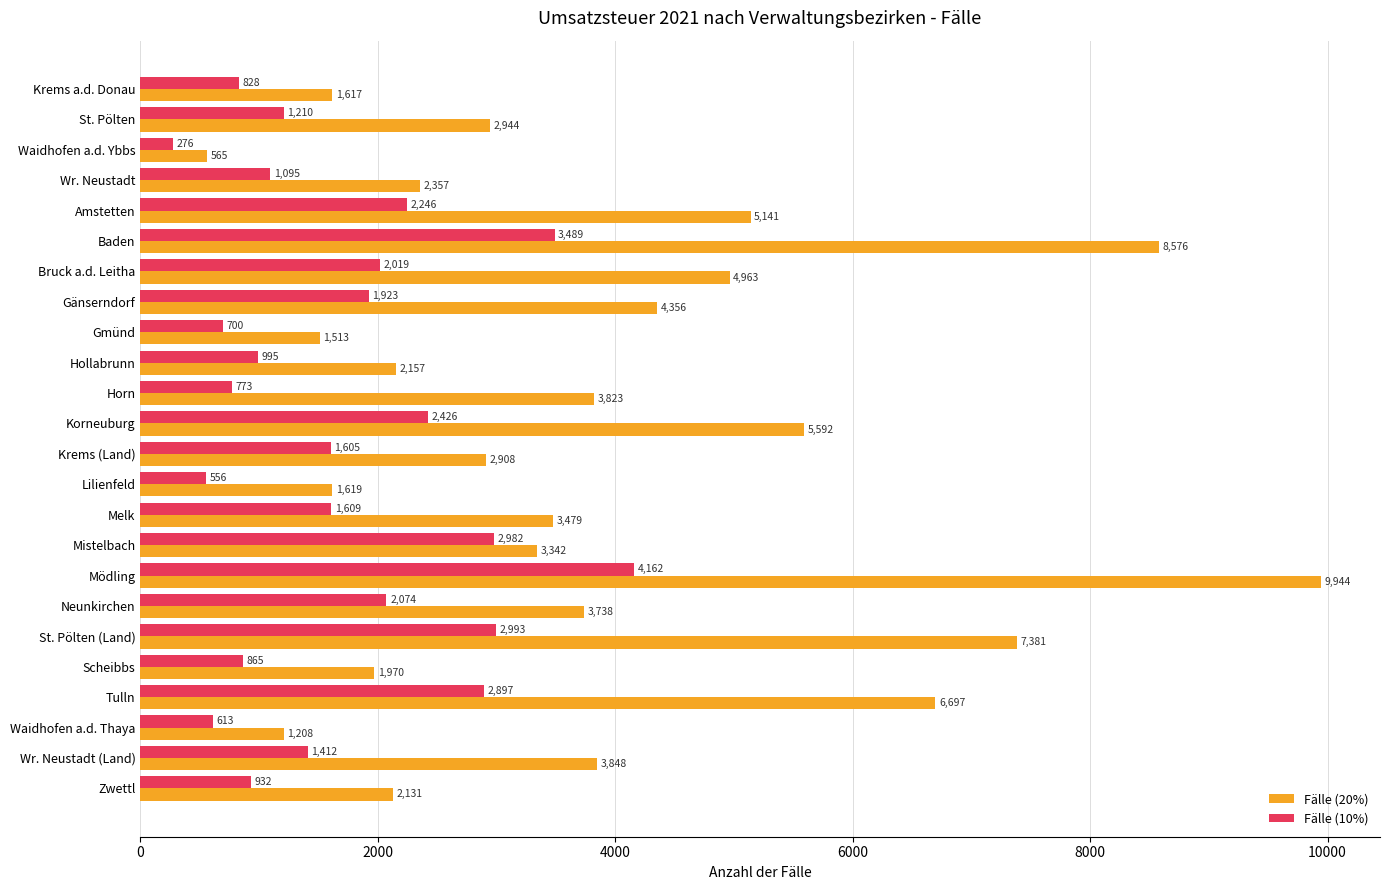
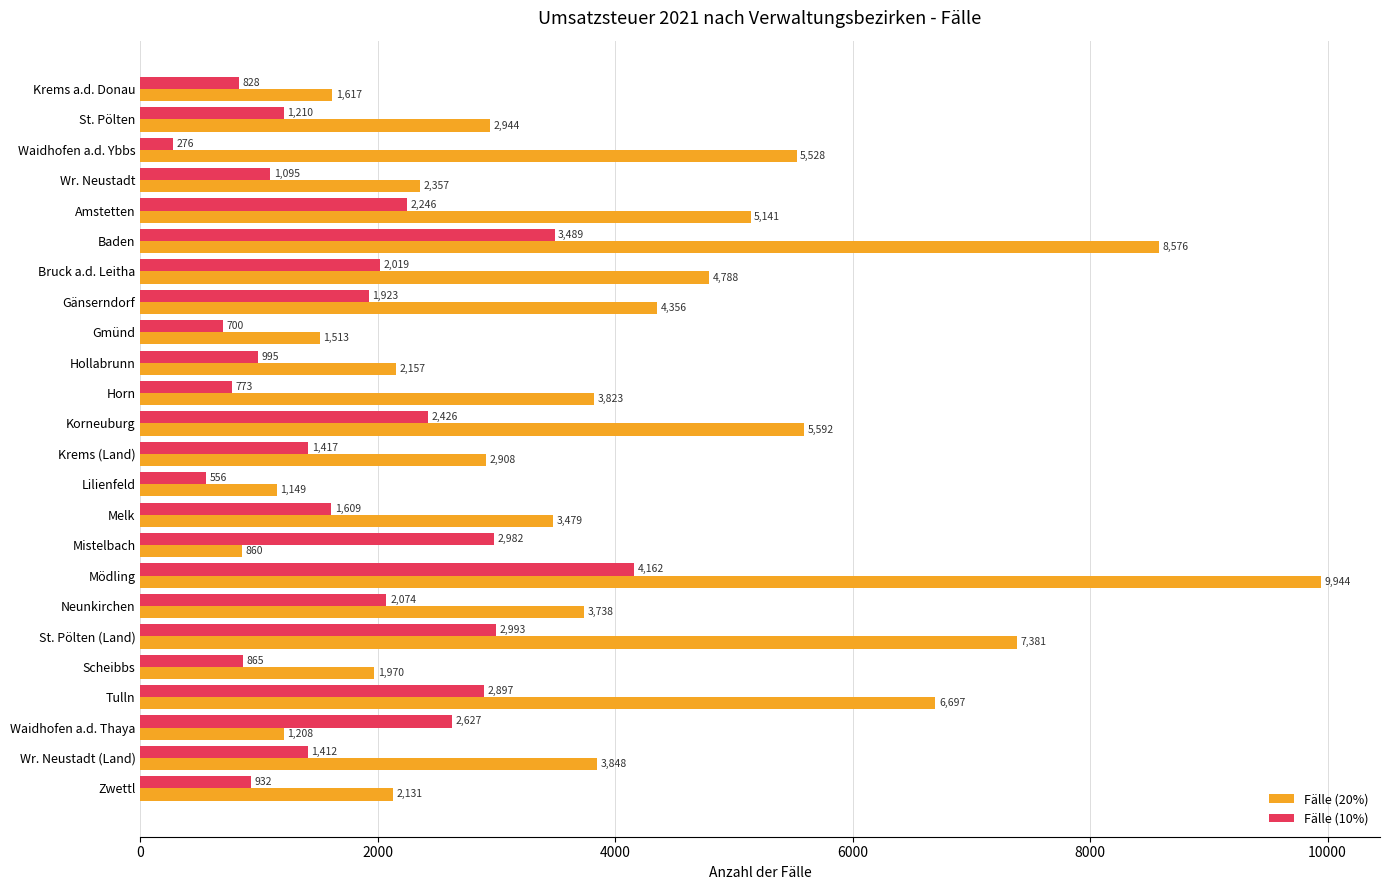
Fälle (20%), Waidhofen a.d. Ybbs: 565 -> 5,528
Fälle (20%), Bruck a.d. Leitha: 4,963 -> 4,788
Fälle (10%), Krems (Land): 1,605 -> 1,417
Fälle (20%), Lilienfeld: 1,619 -> 1,149
Fälle (20%), Mistelbach: 3,342 -> 860
Fälle (10%), Waidhofen a.d. Thaya: 613 -> 2,627
